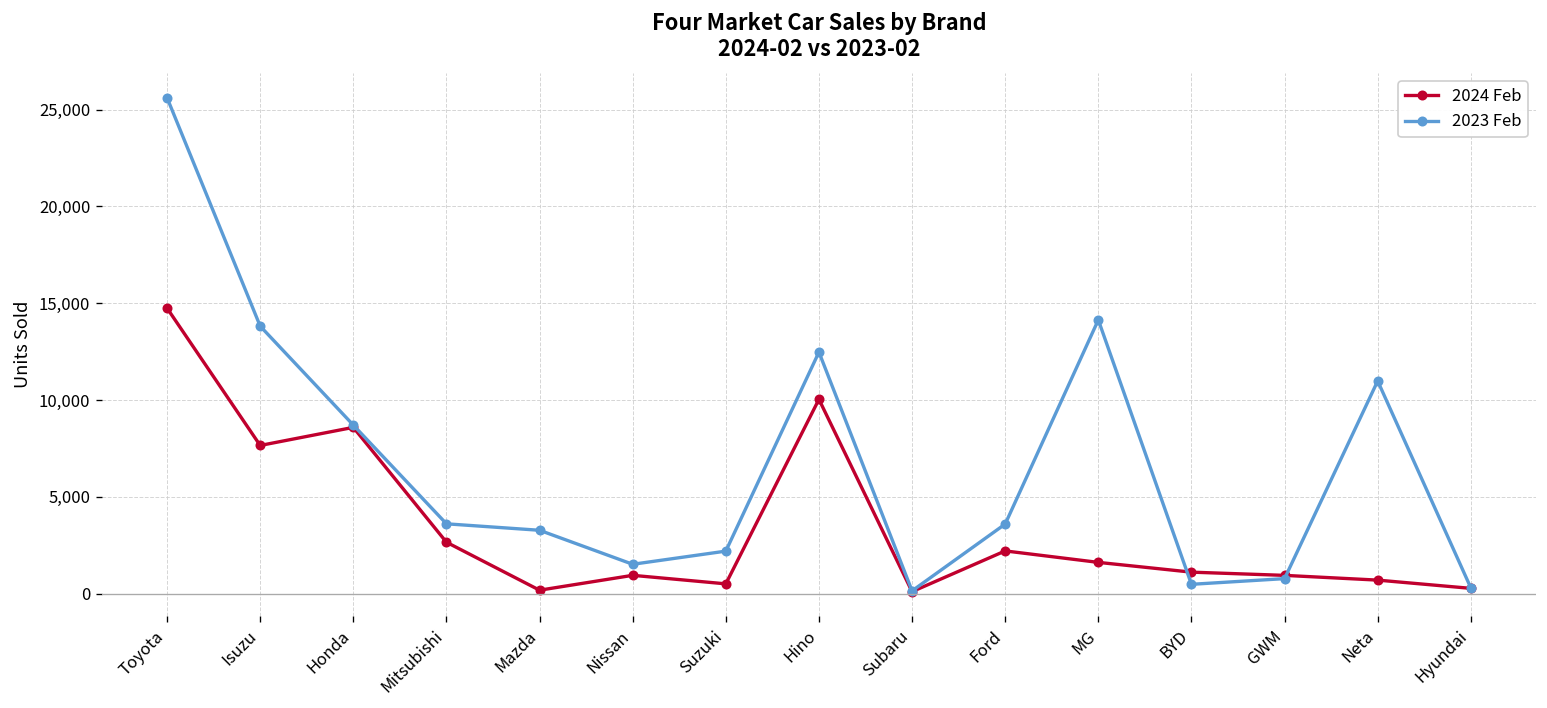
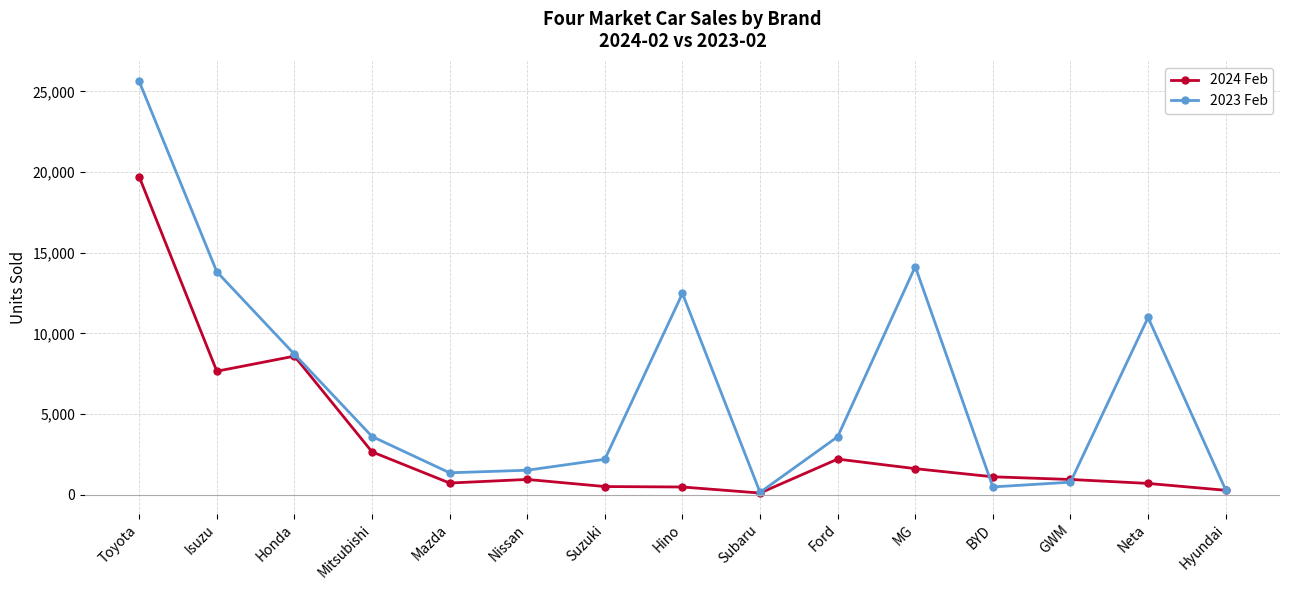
2024 Feb, Toyota: 14,700 -> 19,700
2024 Feb, Mazda: 200 -> 700
2023 Feb, Mazda: 3,300 -> 1,400
2024 Feb, Hino: 10,000 -> 500
